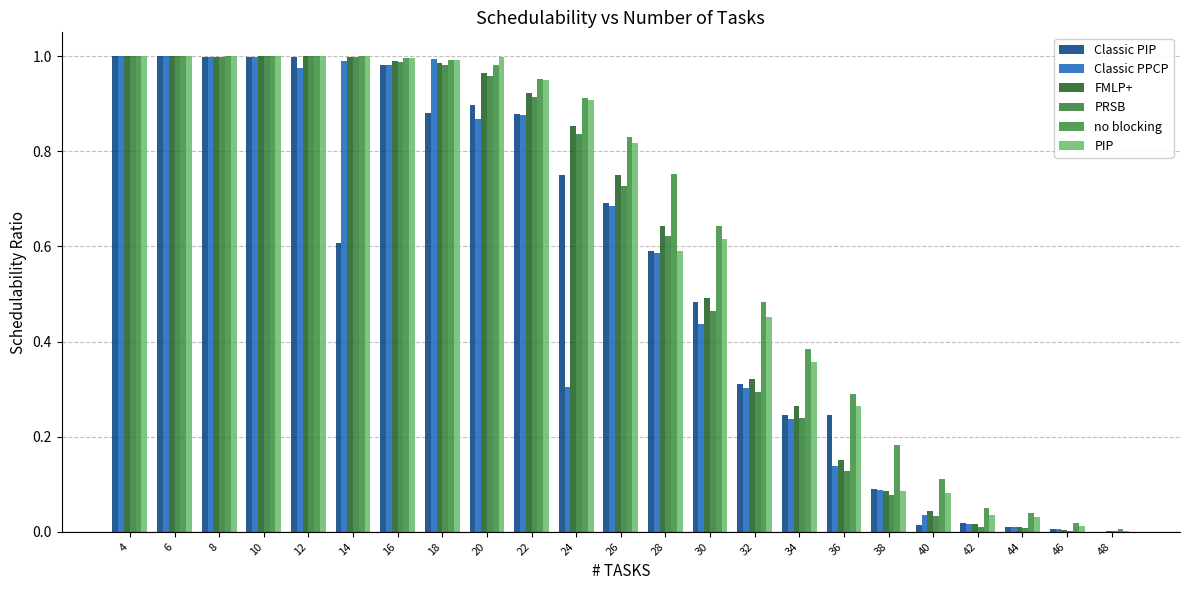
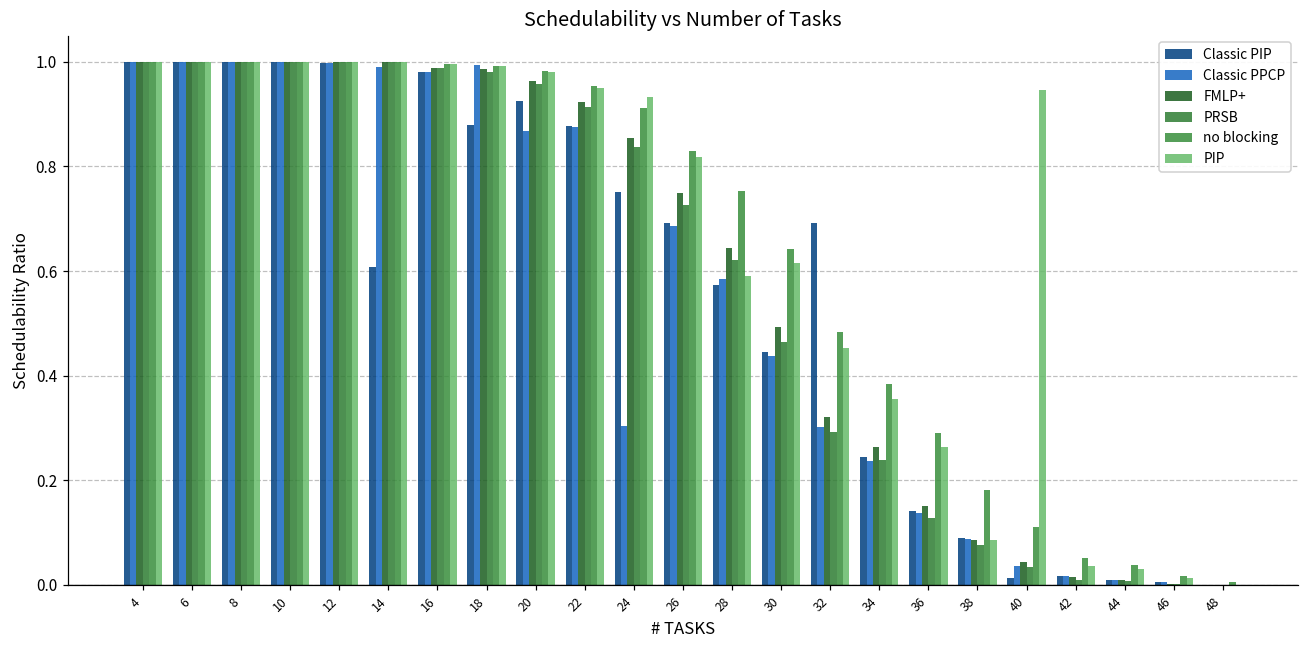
Classic PPCP, 12: 0.98 -> 1.00
Classic PIP, 20: 0.90 -> 0.93
PIP, 20: 1.00 -> 0.98
PIP, 24: 0.91 -> 0.93
Classic PIP, 28: 0.59 -> 0.57
Classic PIP, 30: 0.48 -> 0.44
Classic PIP, 32: 0.31 -> 0.69
Classic PIP, 36: 0.25 -> 0.14
PIP, 40: 0.08 -> 0.95
